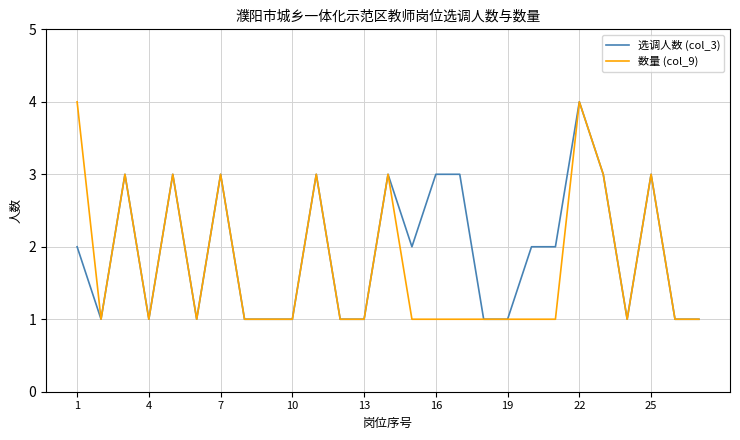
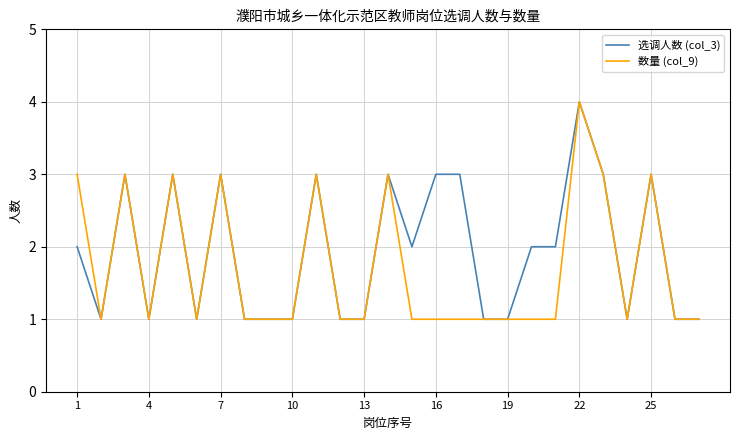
数量 (col_9), 1: 4 -> 3
